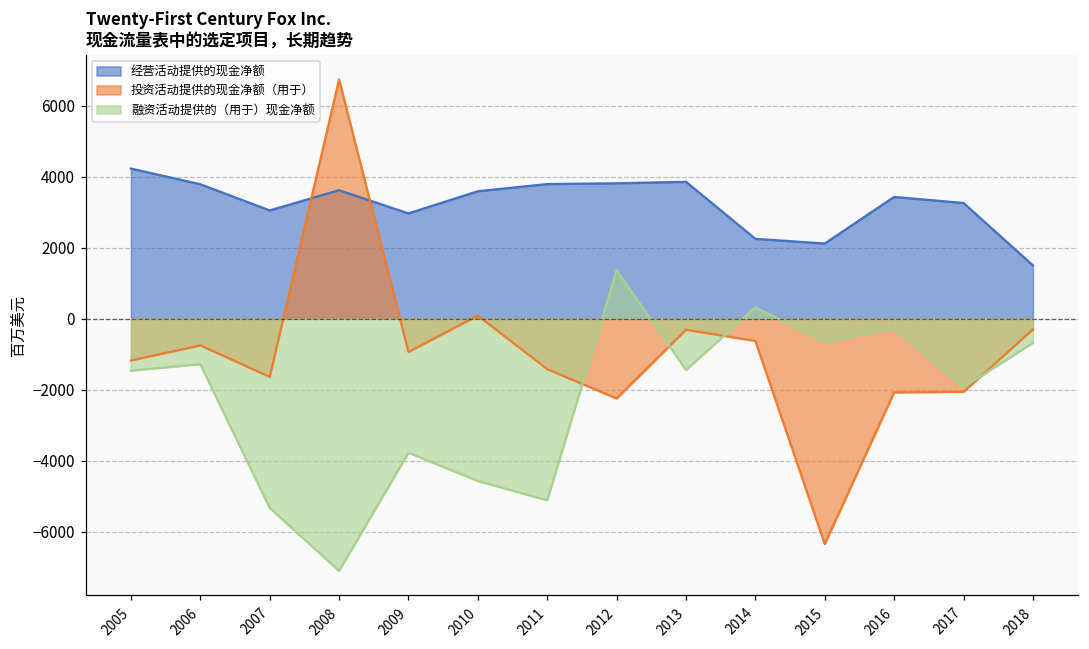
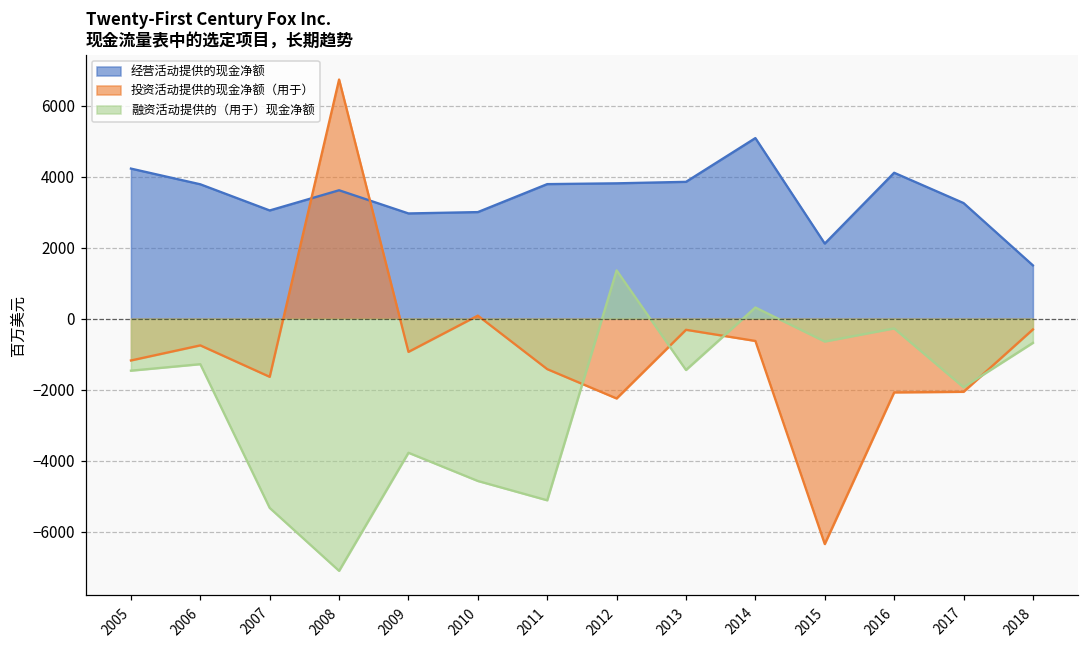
经营活动提供的现金净额, 2010: 3600 -> 3000
经营活动提供的现金净额, 2014: 2200 -> 5100
经营活动提供的现金净额, 2016: 3400 -> 4100
